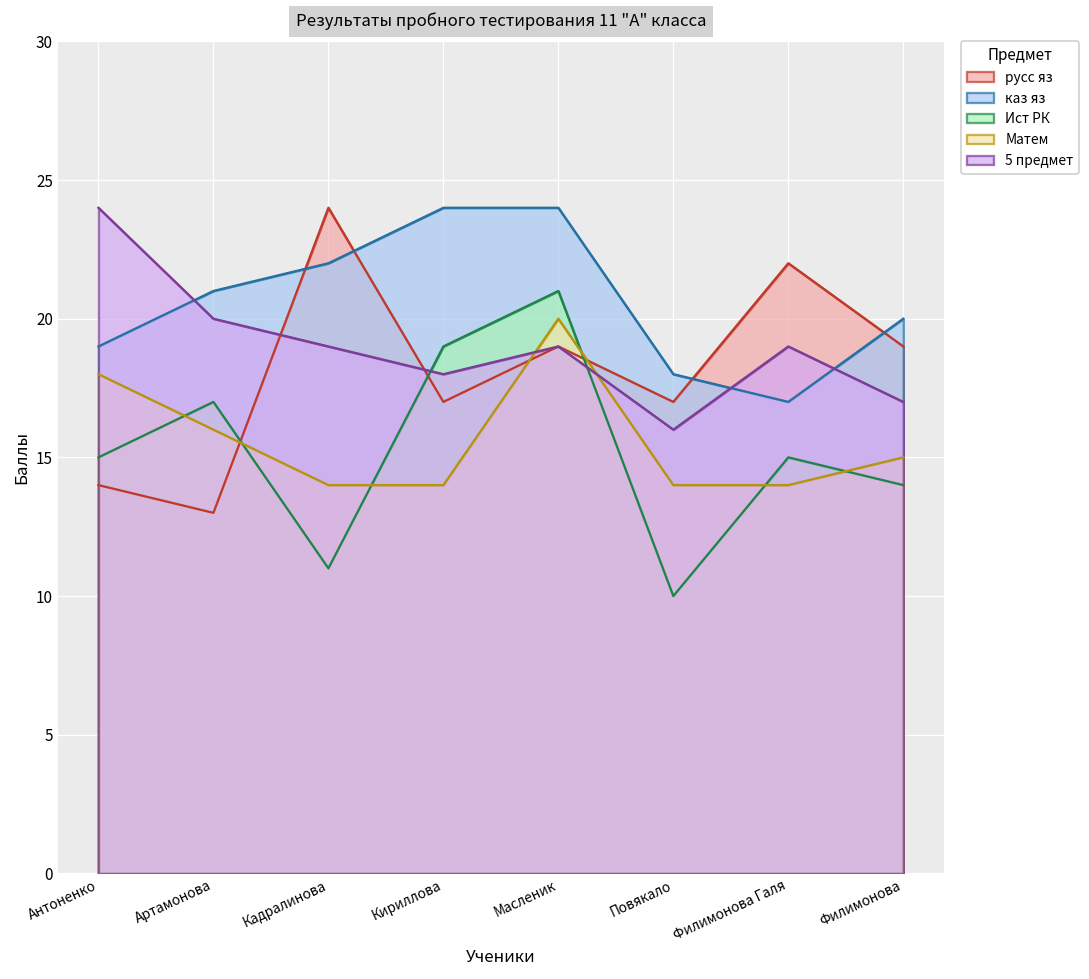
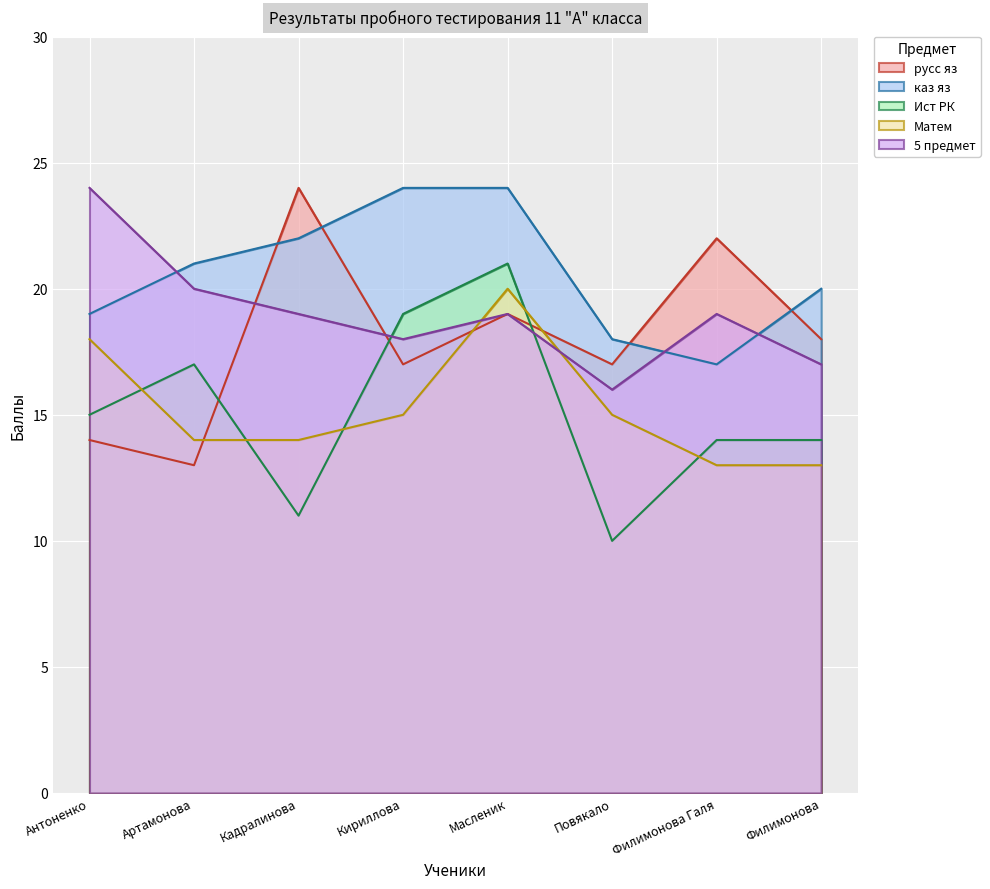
Матем, Артамонова: 16 -> 14
Матем, Кириллова: 14 -> 15
Матем, Повякало: 14 -> 15
Ист РК, Филимонова Галя: 15 -> 14
Матем, Филимонова Галя: 14 -> 13
русс яз, Филимонова: 19 -> 18
Матем, Филимонова: 15 -> 13
